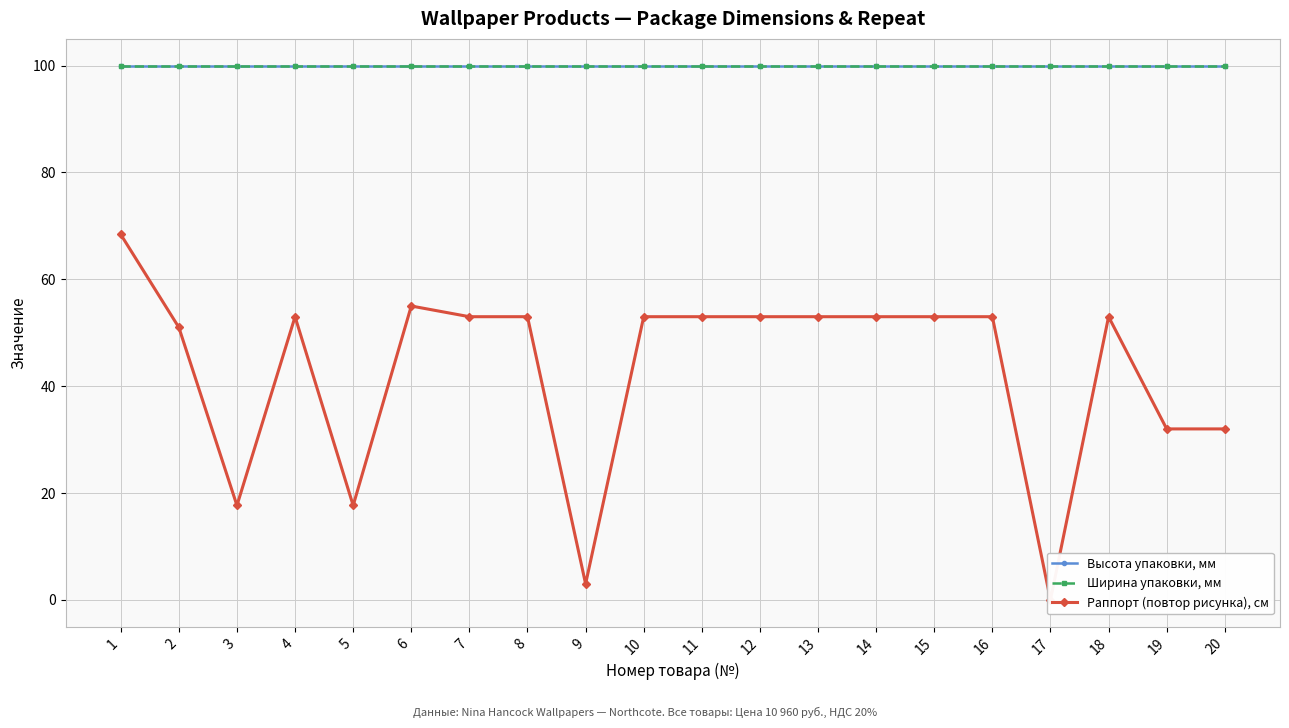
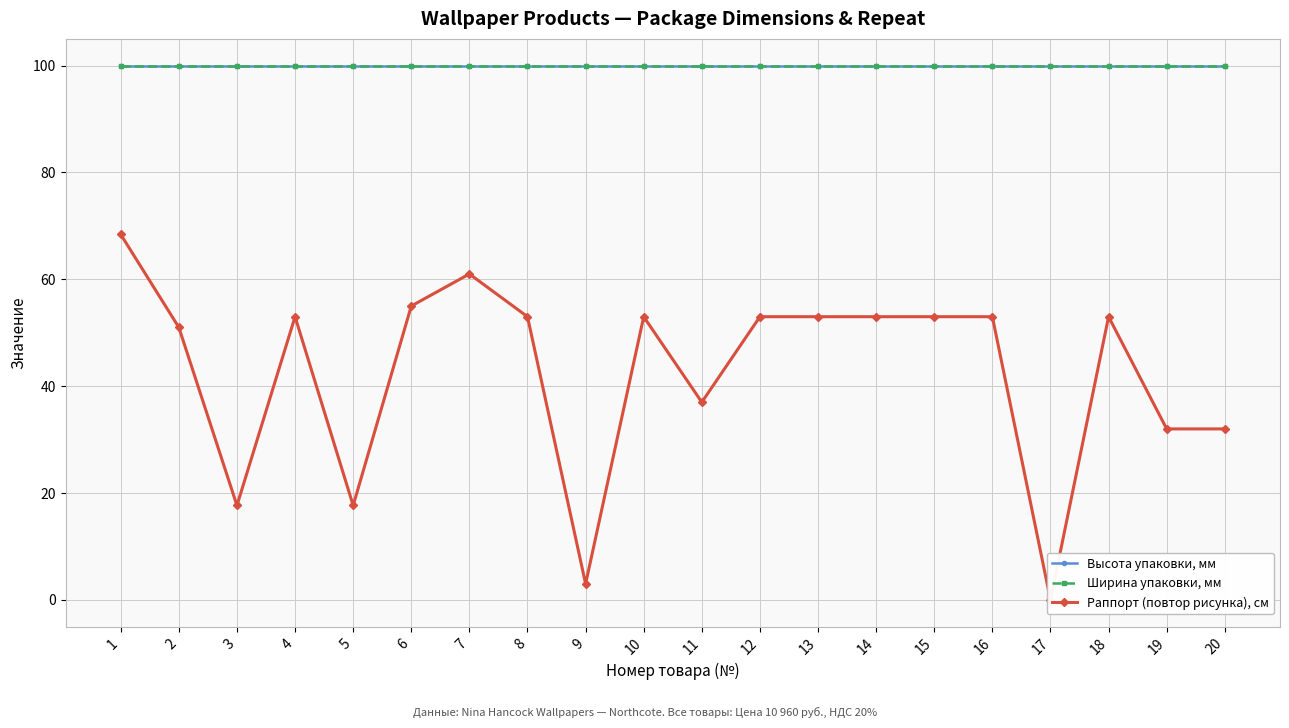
Раппорт (повтор рисунка), см, 7: 53 -> 61
Раппорт (повтор рисунка), см, 11: 53 -> 37
